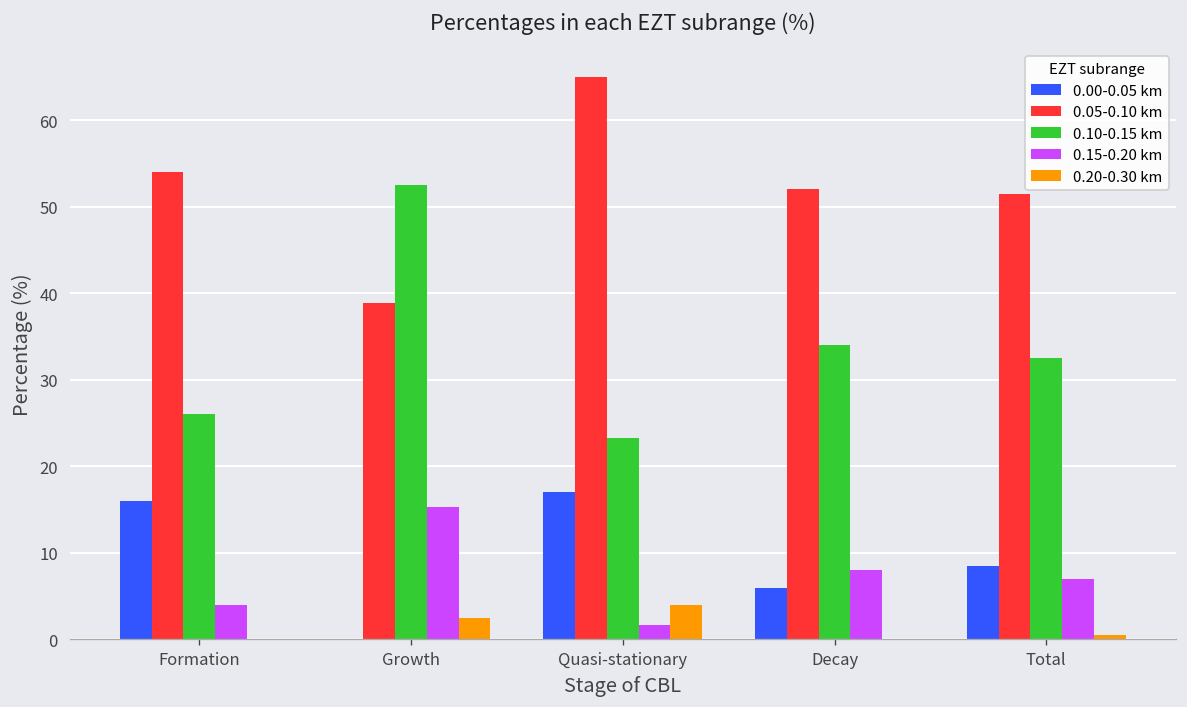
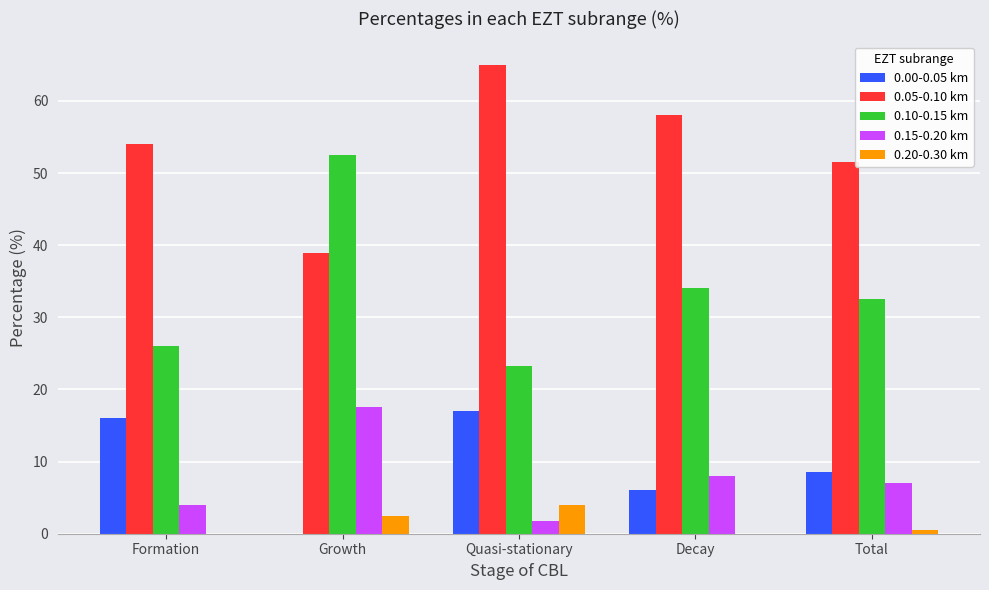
0.15-0.20 km, Growth: 15 -> 18
0.05-0.10 km, Decay: 52 -> 58
